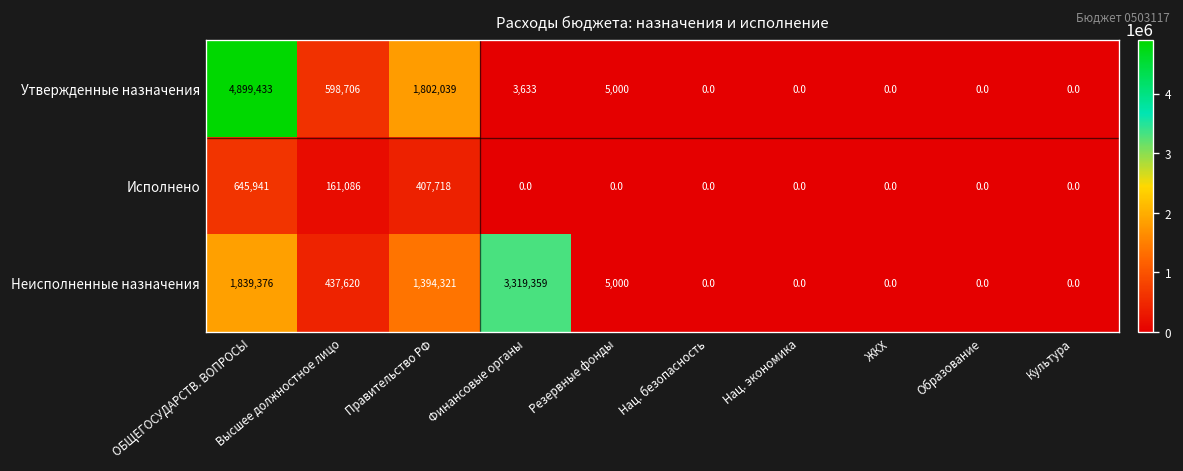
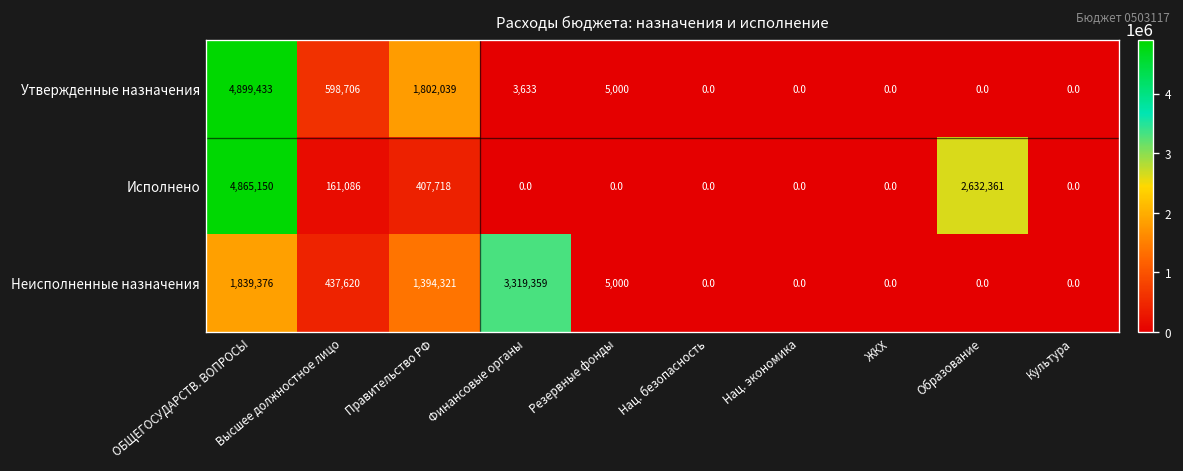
Исполнено, ОБЩЕГОСУДАРСТВ. ВОПРОСЫ: 645,941 -> 4,865,150
Исполнено, Образование: 0.0 -> 2,632,361
